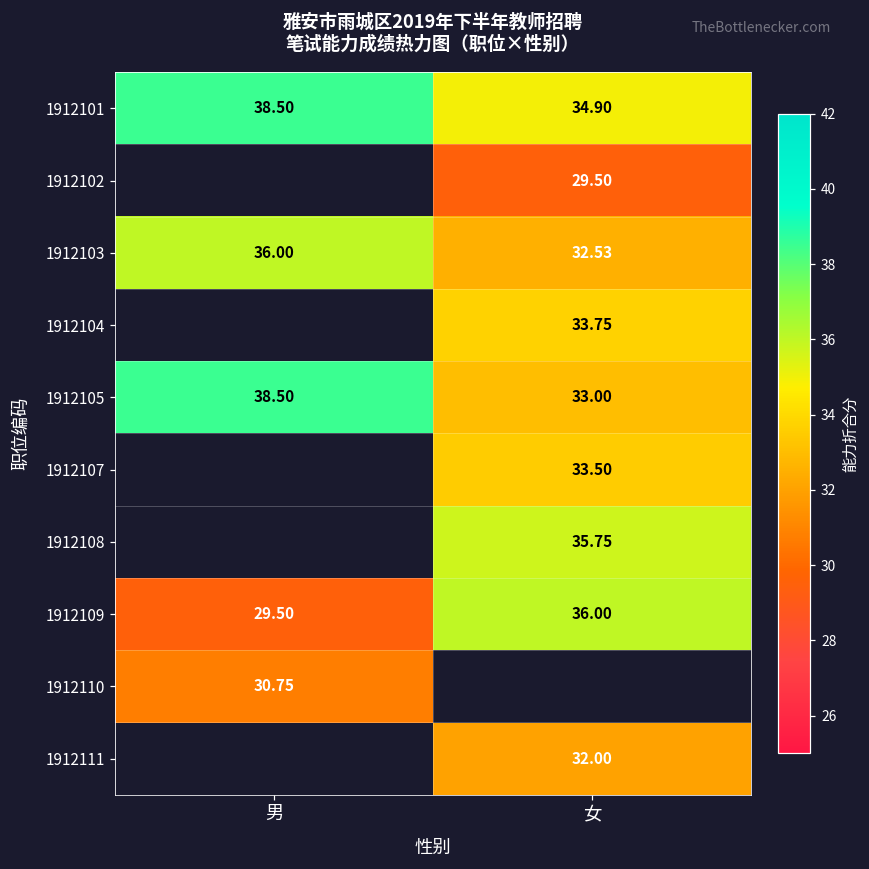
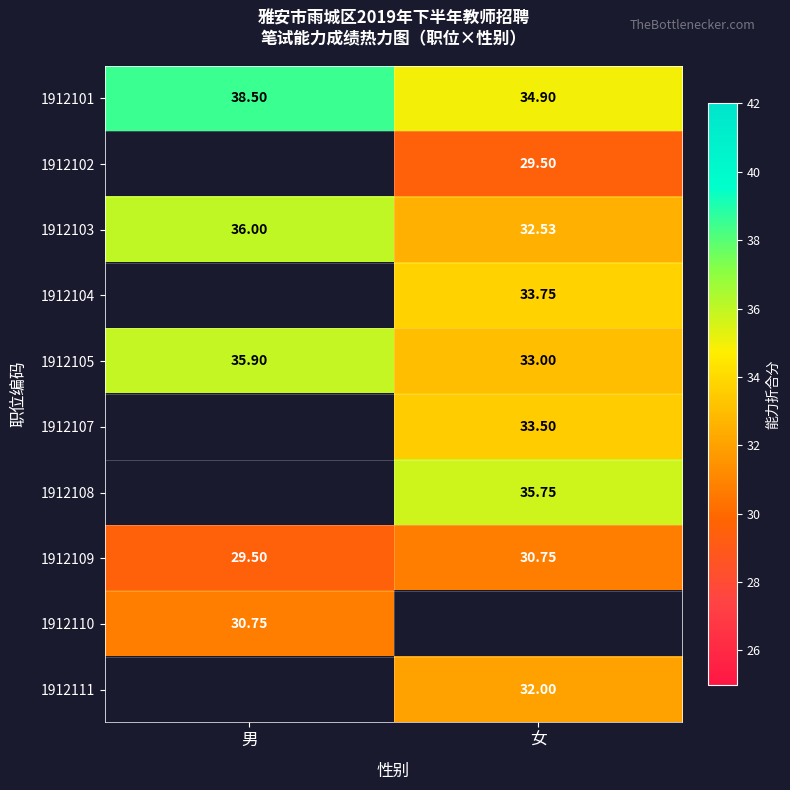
1912105, 男: 38.50 -> 35.90
1912109, 女: 36.00 -> 30.75
